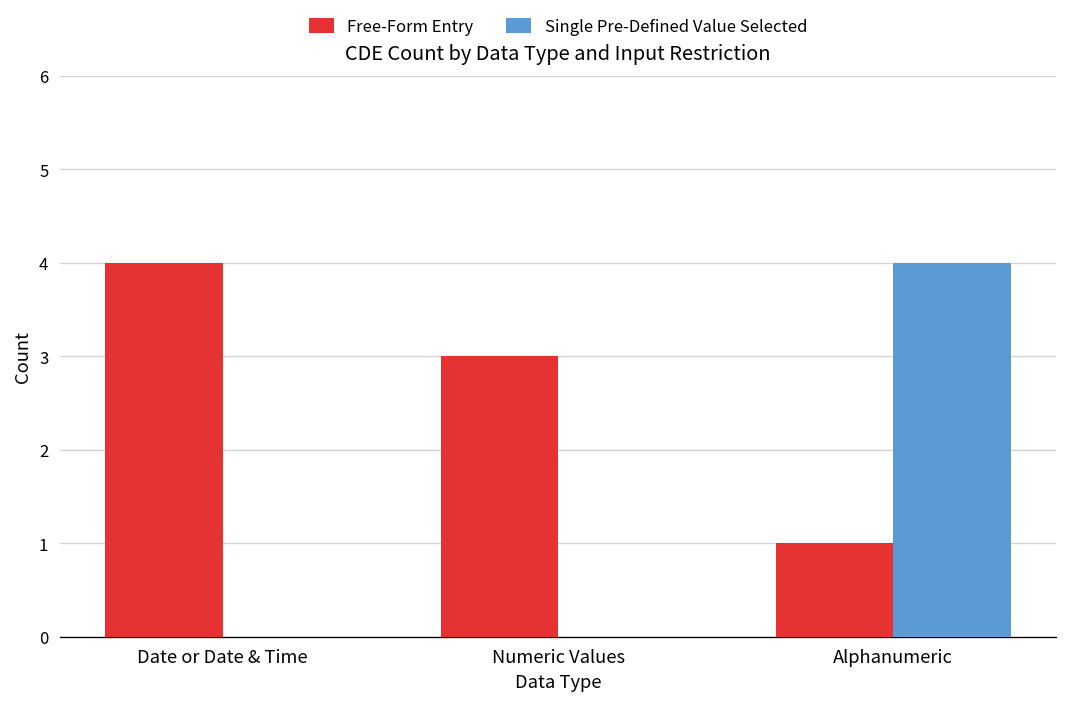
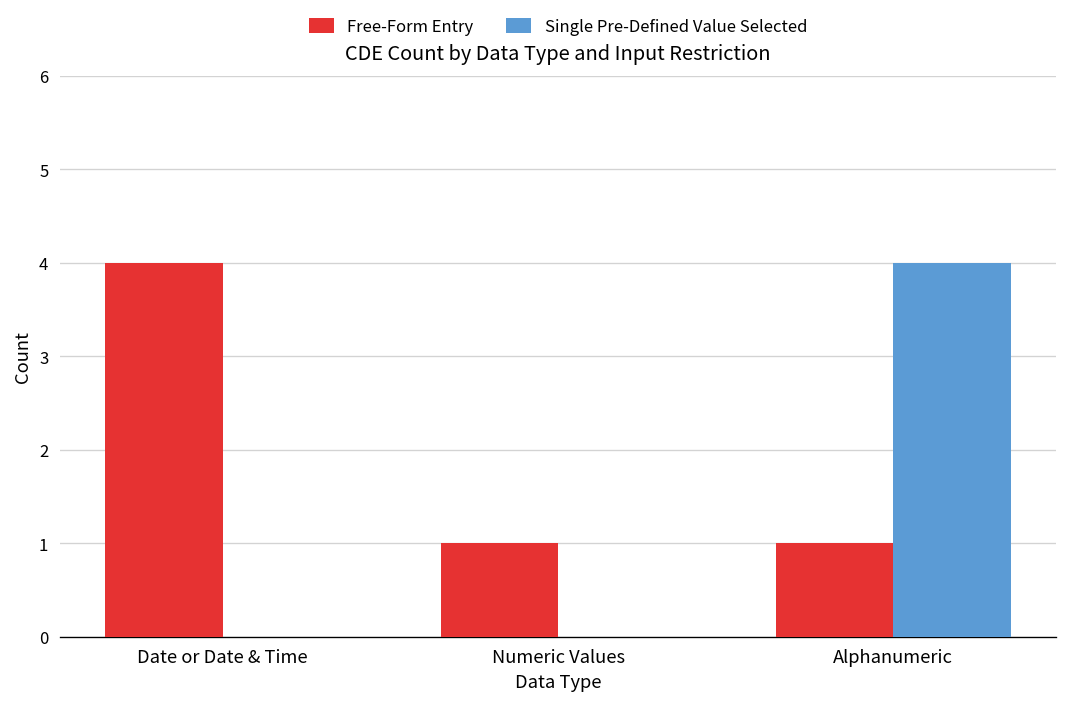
Free-Form Entry, Numeric Values: 3 -> 1
